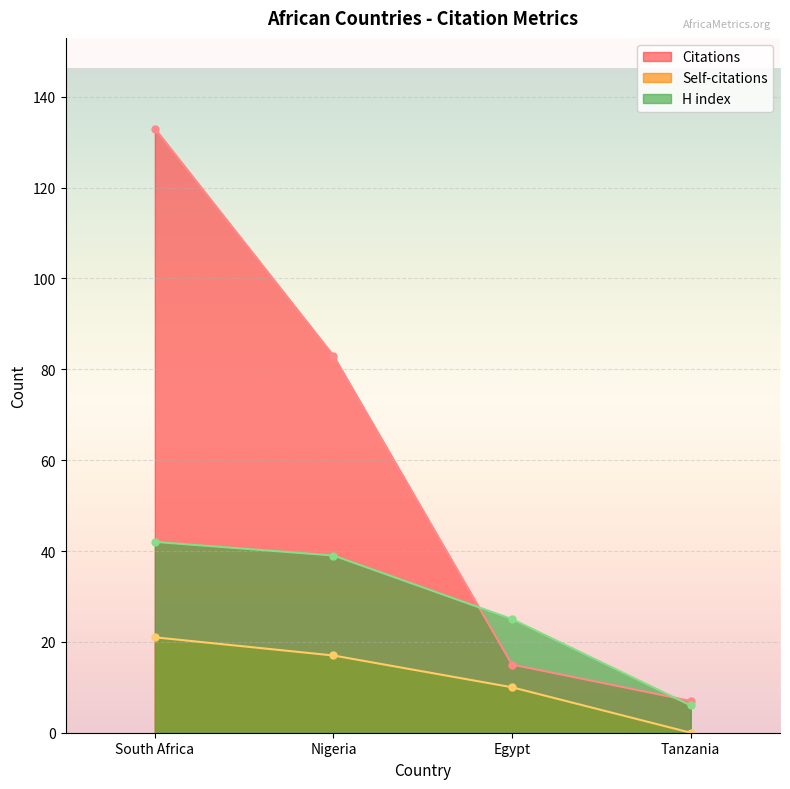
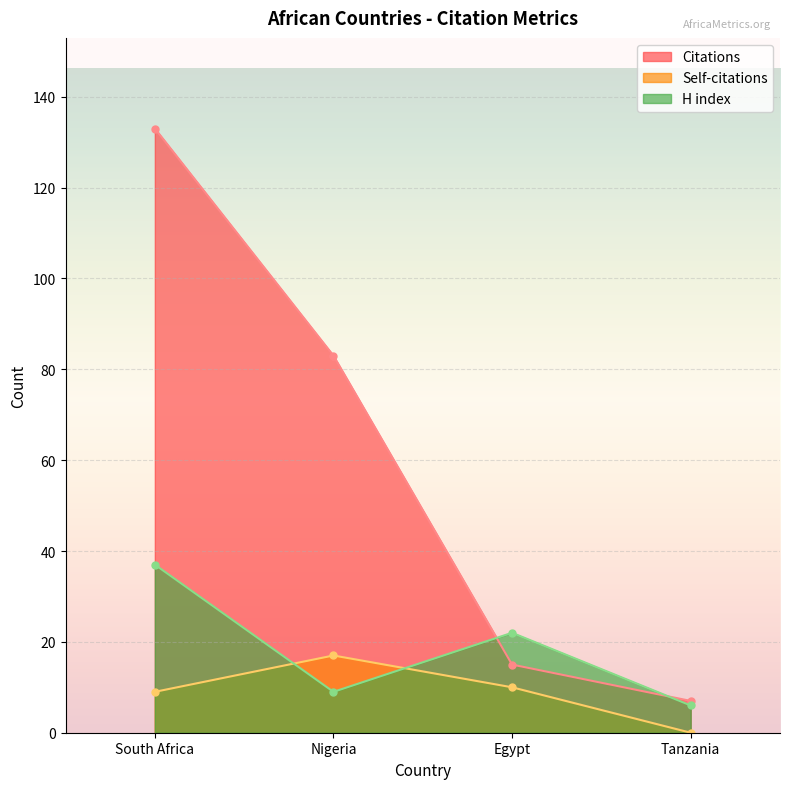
Self-citations, South Africa: 21 -> 9
H index, South Africa: 42 -> 37
H index, Nigeria: 39 -> 9
H index, Egypt: 25 -> 22
